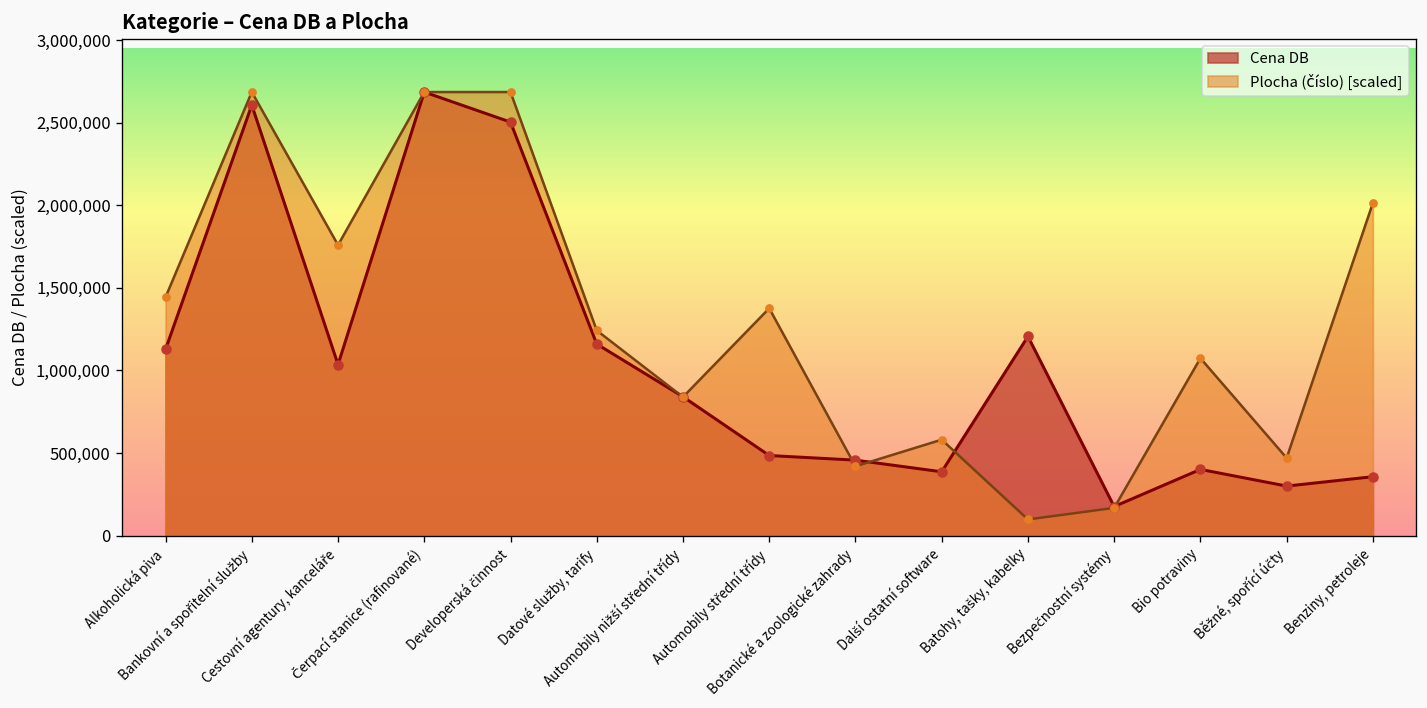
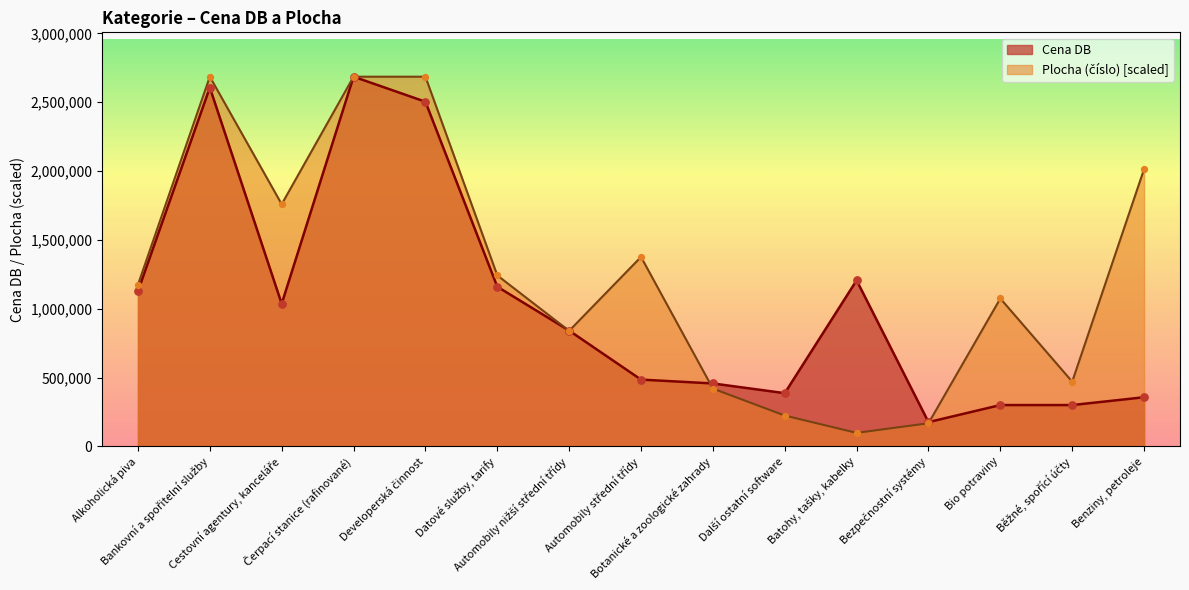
Plocha (číslo) [scaled], Alkoholická piva: 1,440,000 -> 1,180,000
Plocha (číslo) [scaled], Další ostatní software: 580,000 -> 220,000
Cena DB, Bio potraviny: 400,000 -> 300,000
